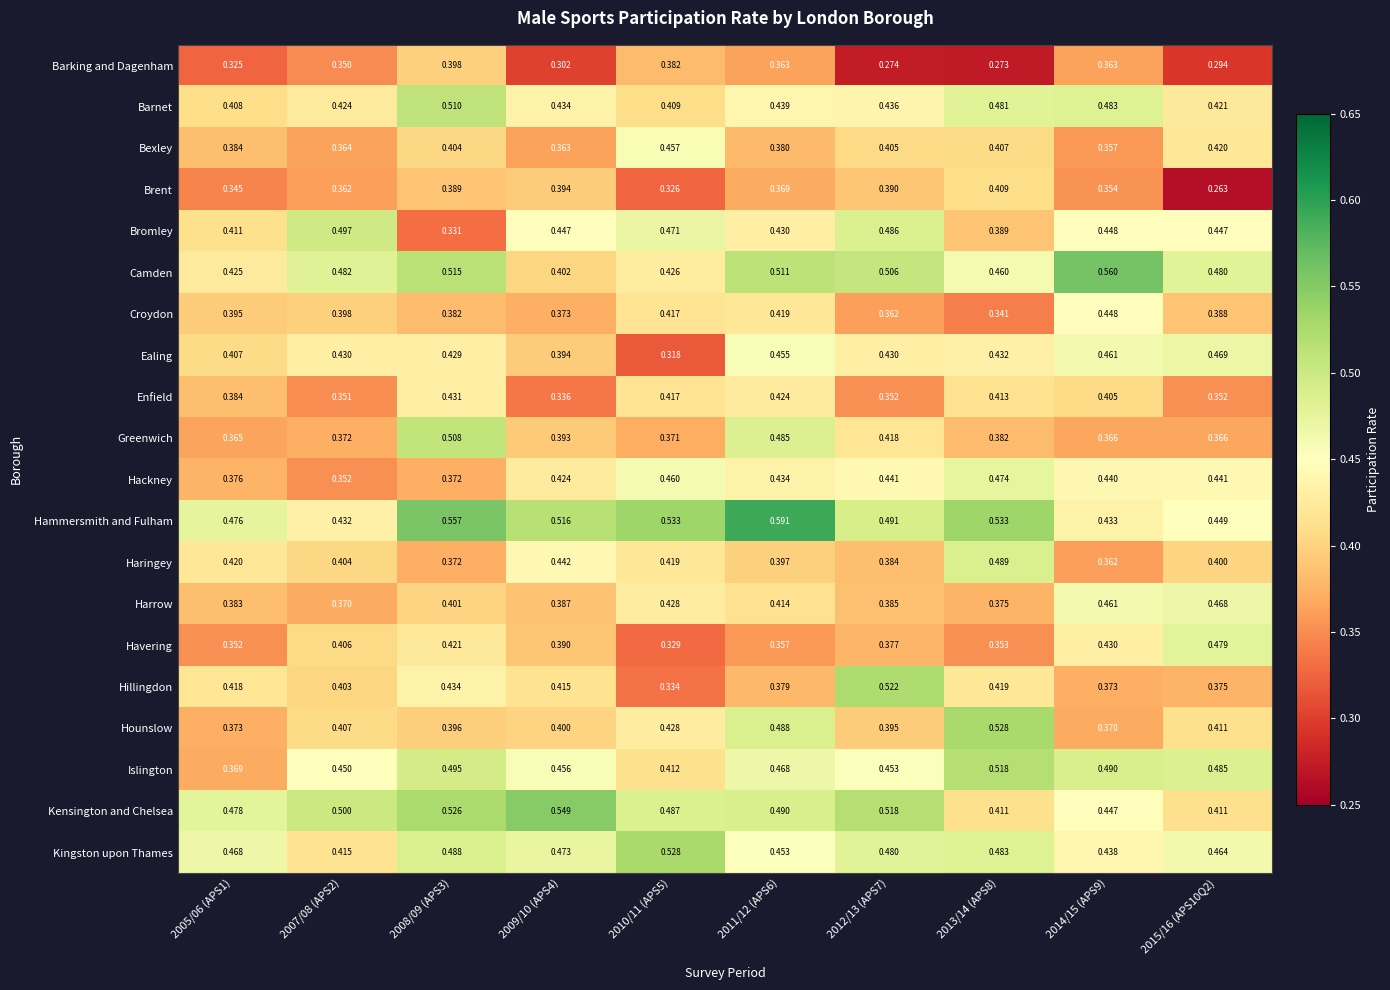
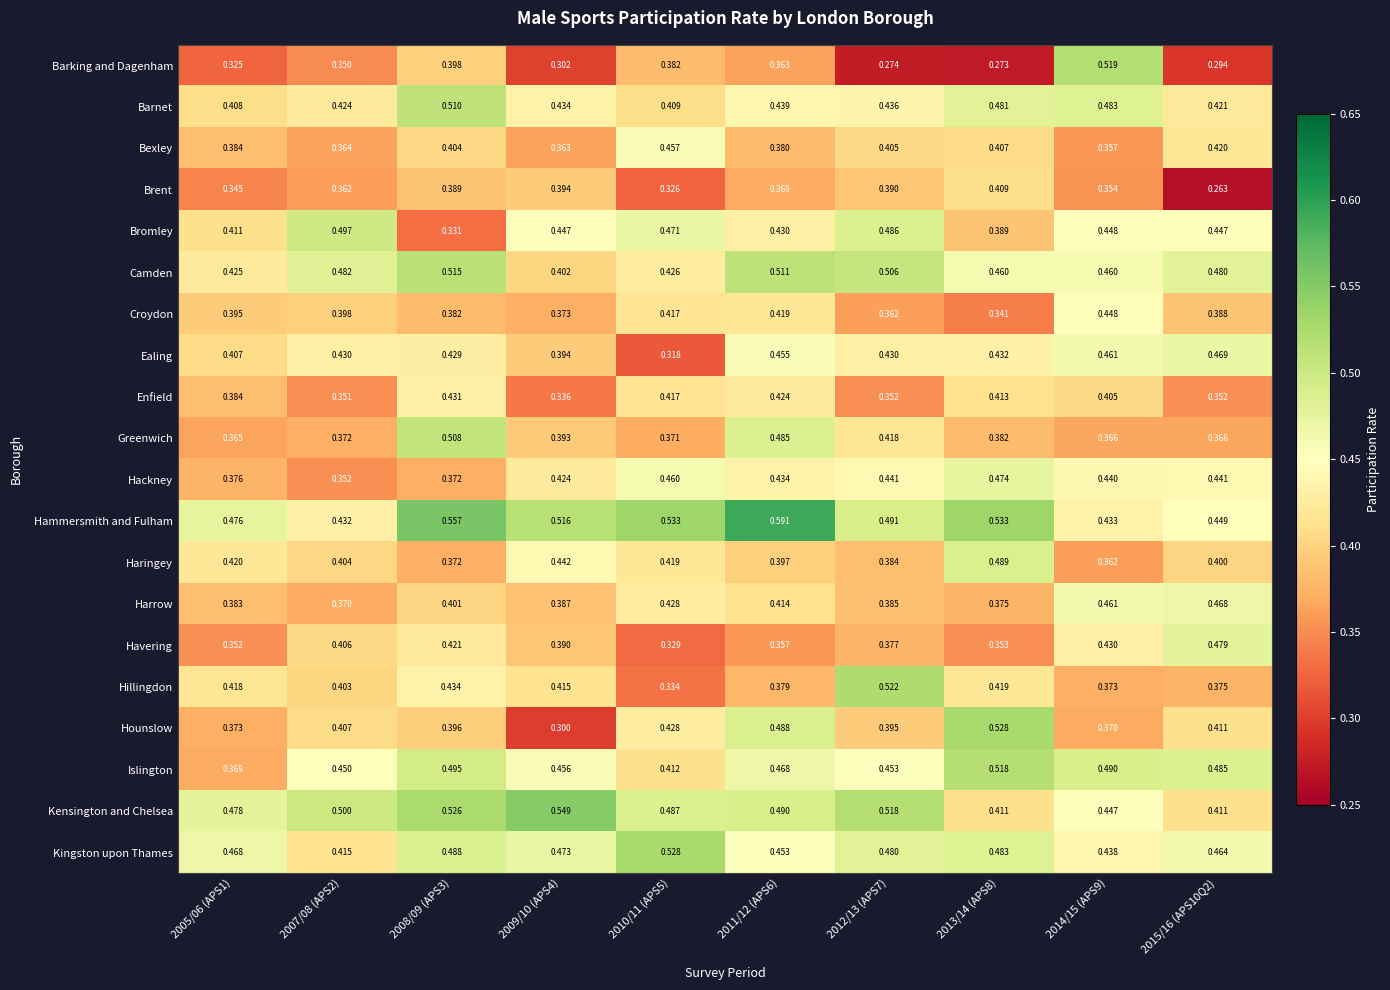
Barking and Dagenham, 2014/15 (APS9): 0.363 -> 0.519
Camden, 2014/15 (APS9): 0.560 -> 0.460
Hounslow, 2009/10 (APS4): 0.400 -> 0.300
